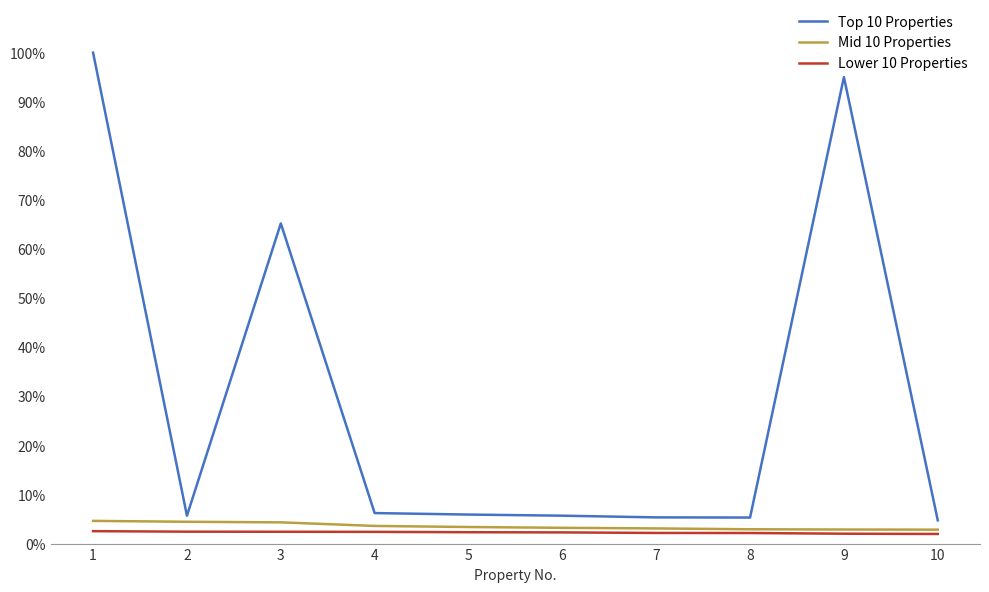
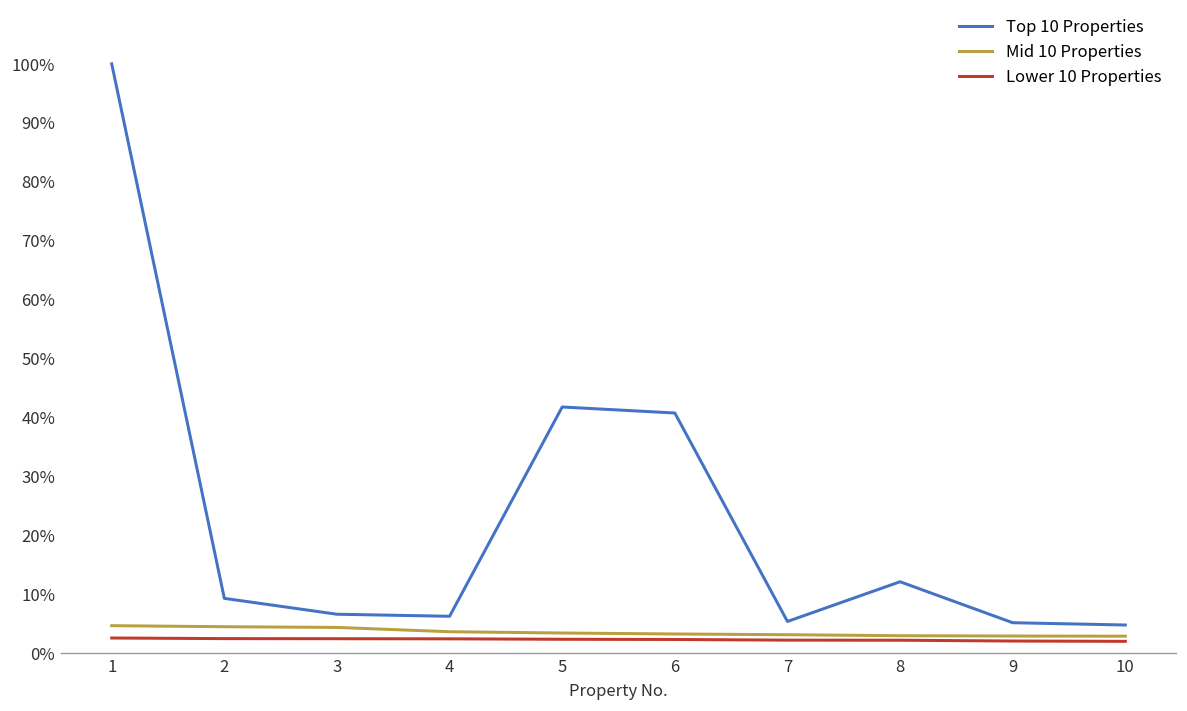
Top 10 Properties, 2: 6% -> 9%
Top 10 Properties, 3: 65% -> 7%
Top 10 Properties, 5: 6% -> 42%
Top 10 Properties, 6: 6% -> 41%
Top 10 Properties, 8: 5% -> 12%
Top 10 Properties, 9: 95% -> 5%
